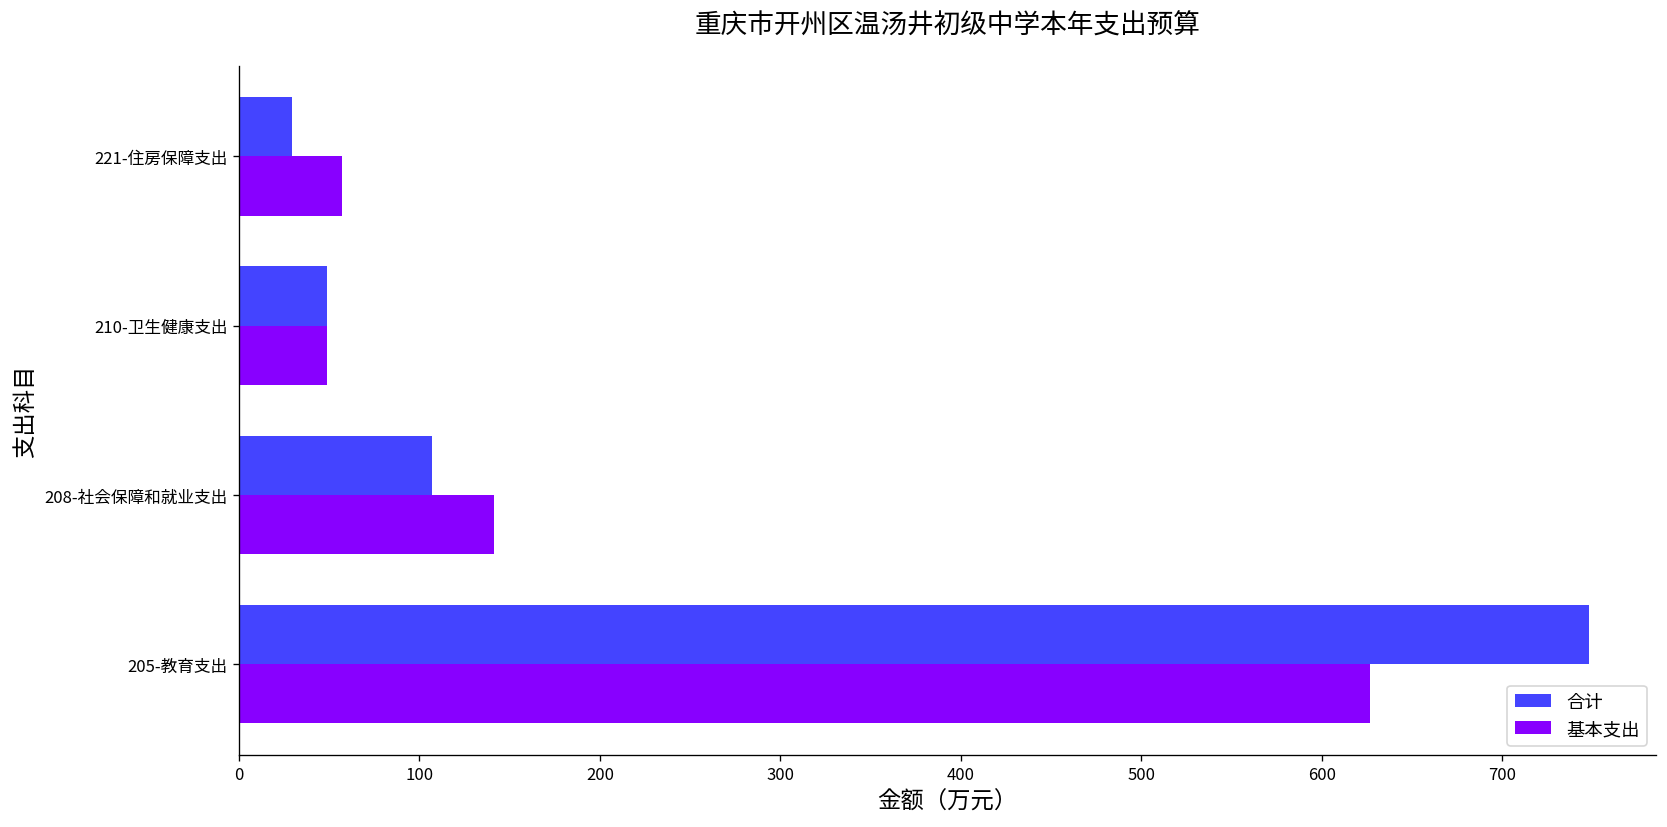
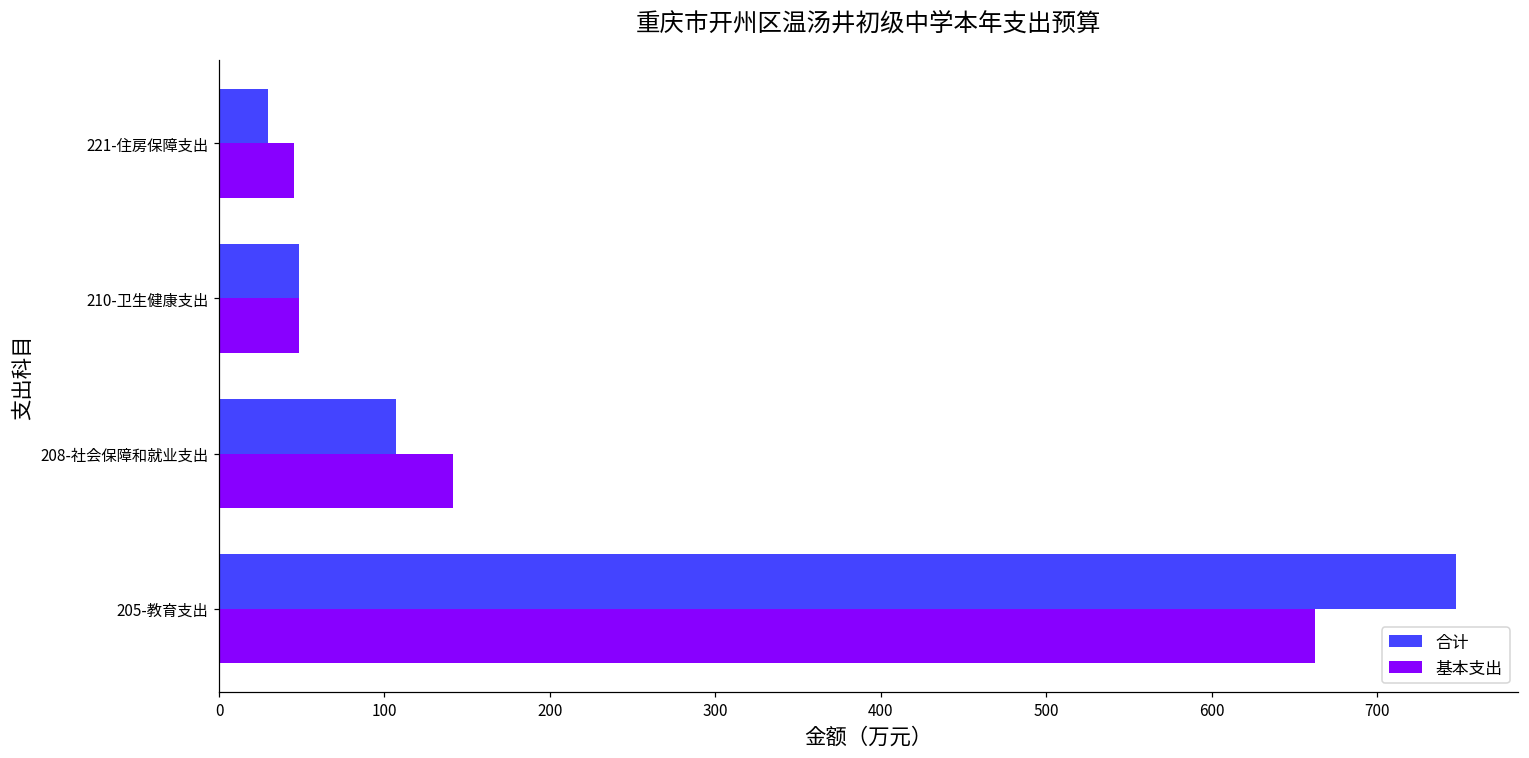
基本支出, 221-住房保障支出: 57 -> 45
基本支出, 205-教育支出: 627 -> 662
